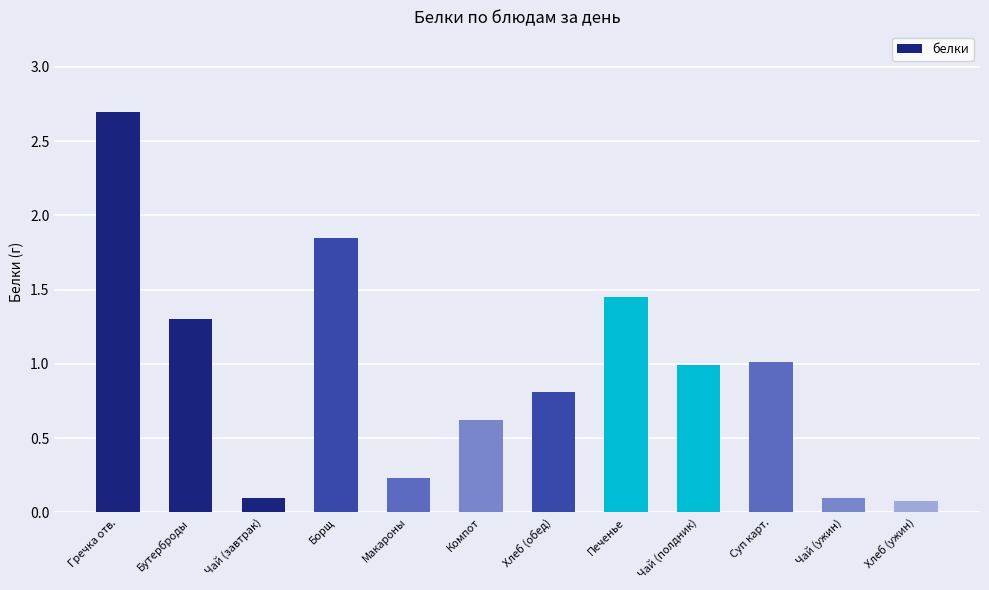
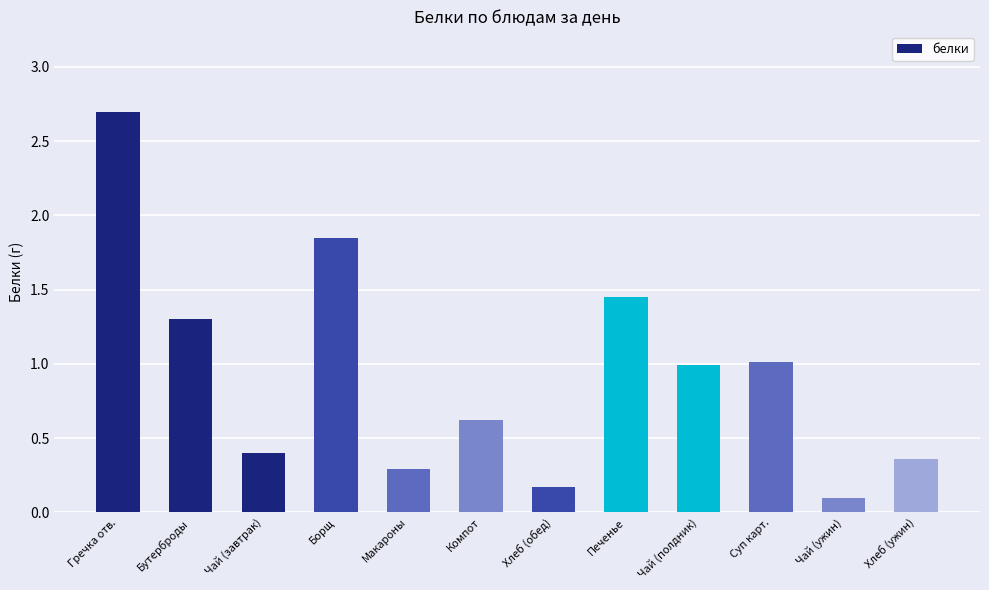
Чай (завтрак): 0.1 -> 0.4
Макароны: 0.23 -> 0.29
Хлеб (обед): 0.81 -> 0.17
Хлеб (ужин): 0.08 -> 0.36
